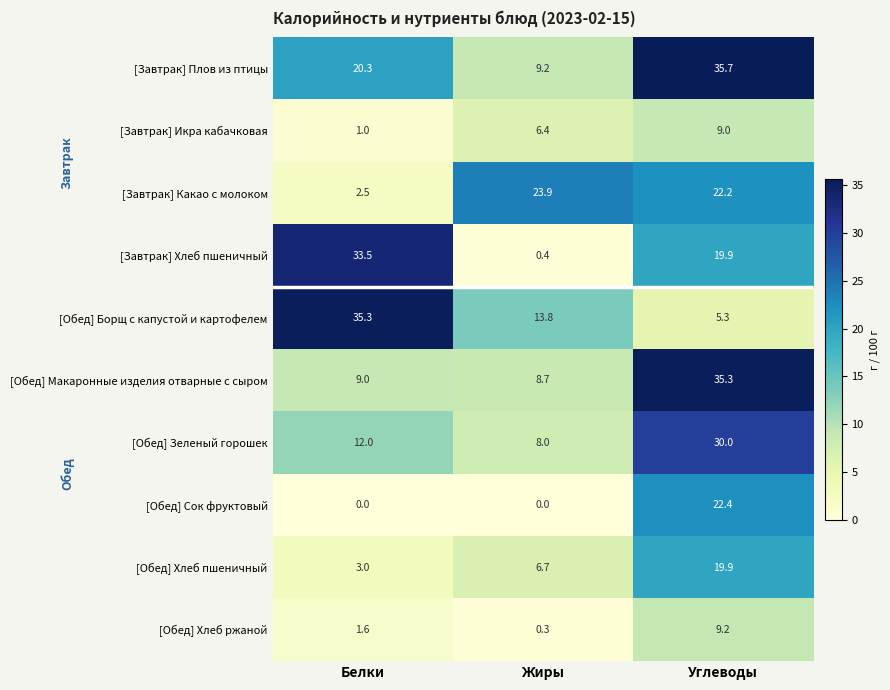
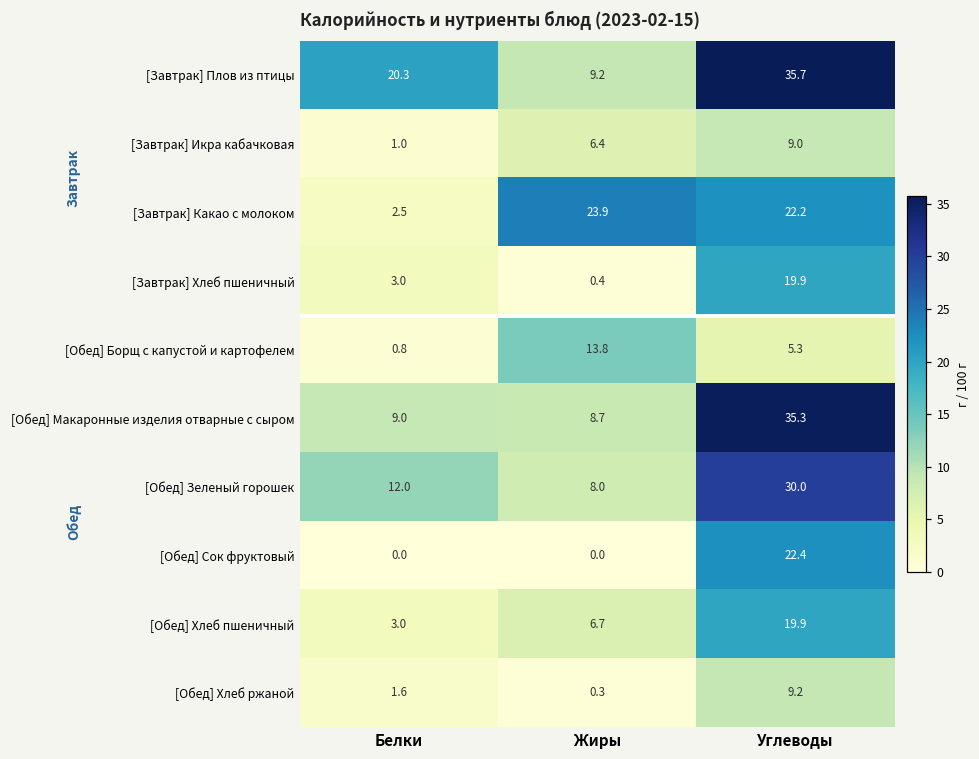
[Завтрак] Хлеб пшеничный, Белки: 33.5 -> 3.0
[Обед] Борщ с капустой и картофелем, Белки: 35.3 -> 0.8
